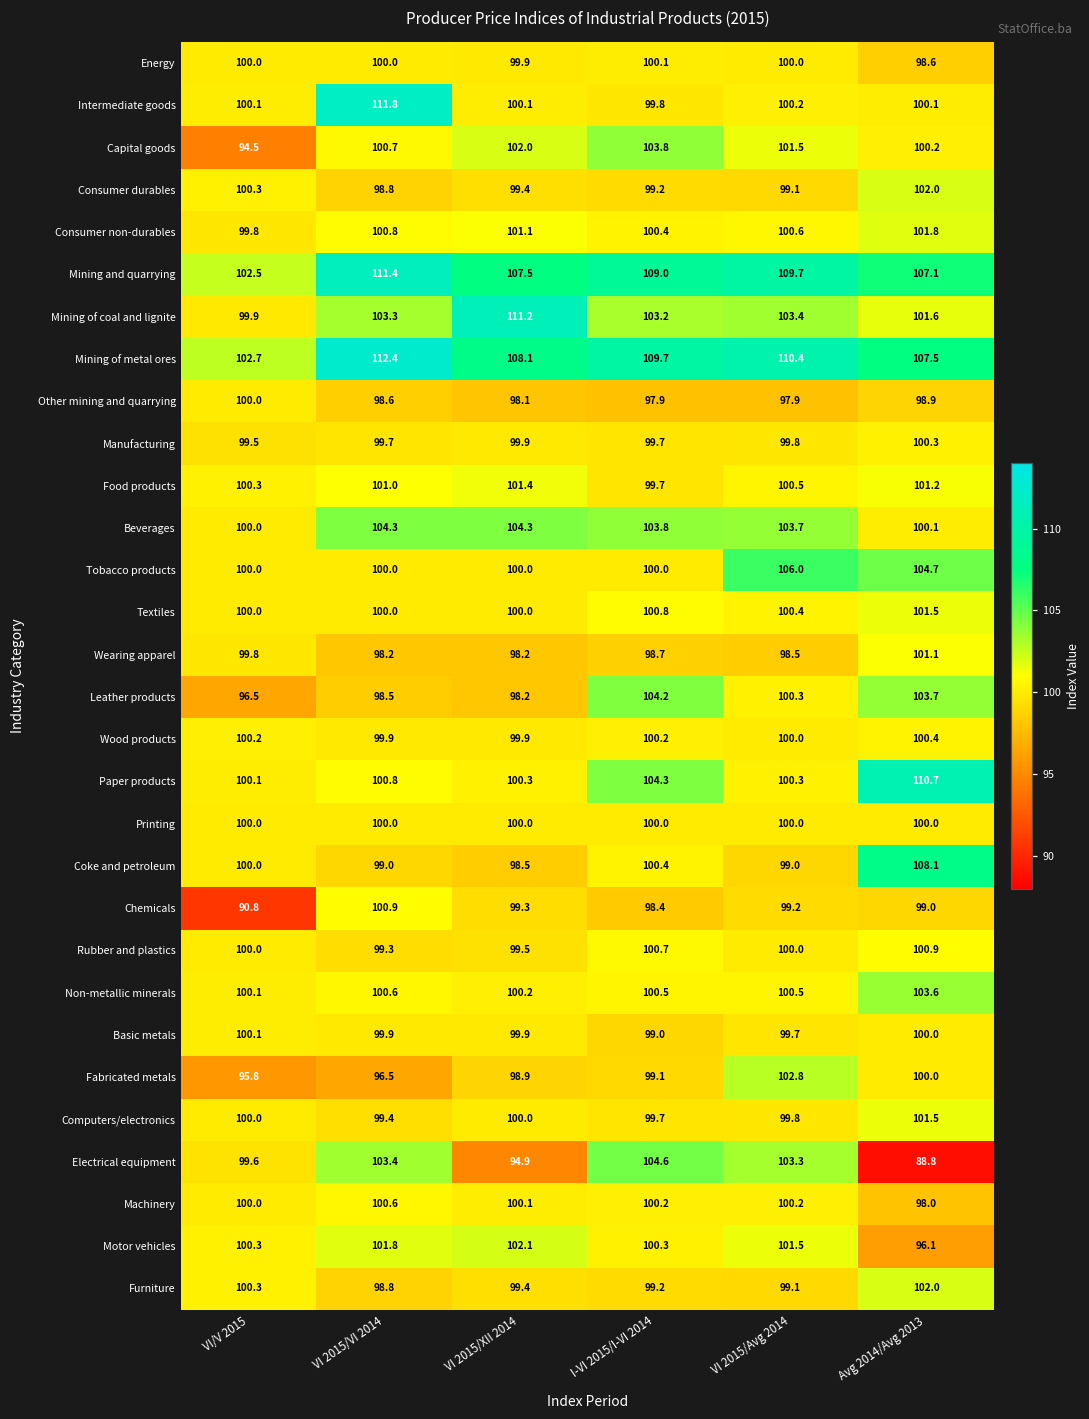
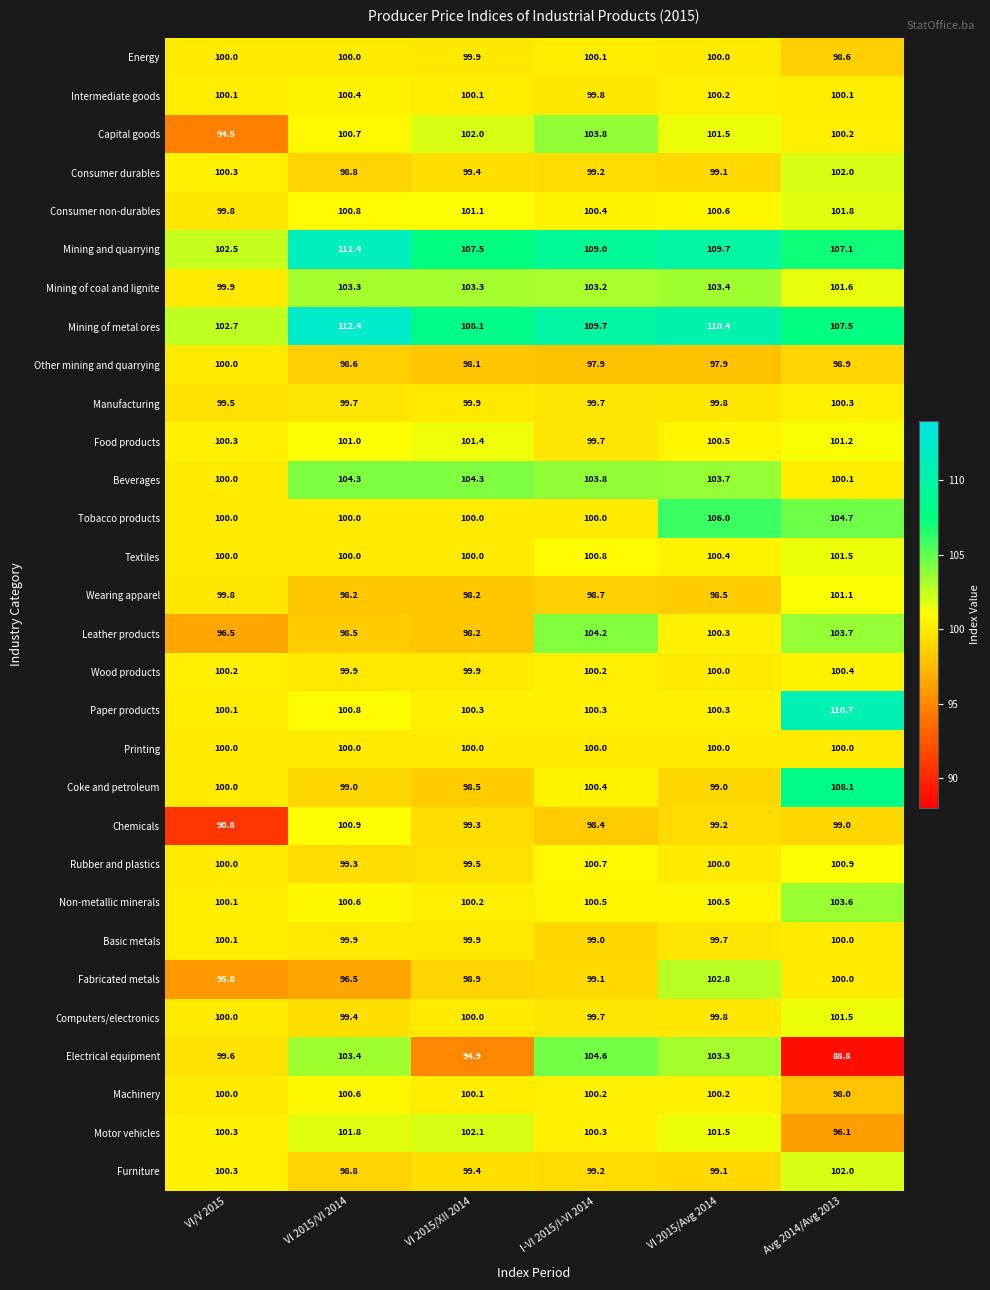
Intermediate goods, VI 2015/VI 2014: 111.8 -> 100.4
Mining of coal and lignite, VI 2015/XII 2014: 111.2 -> 103.3
Paper products, I-VI 2015/I-VI 2014: 104.3 -> 100.3
